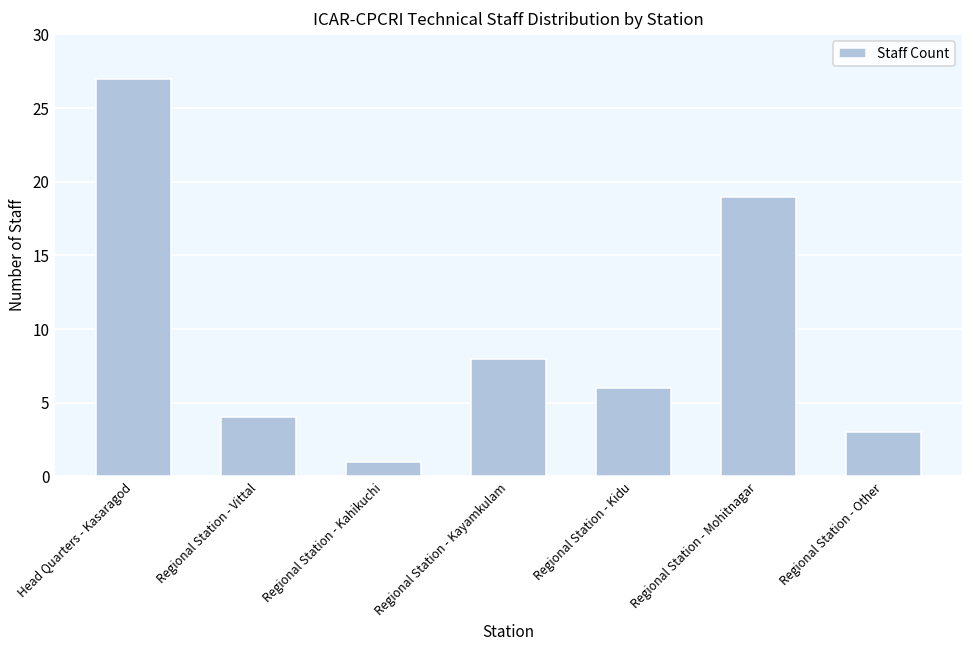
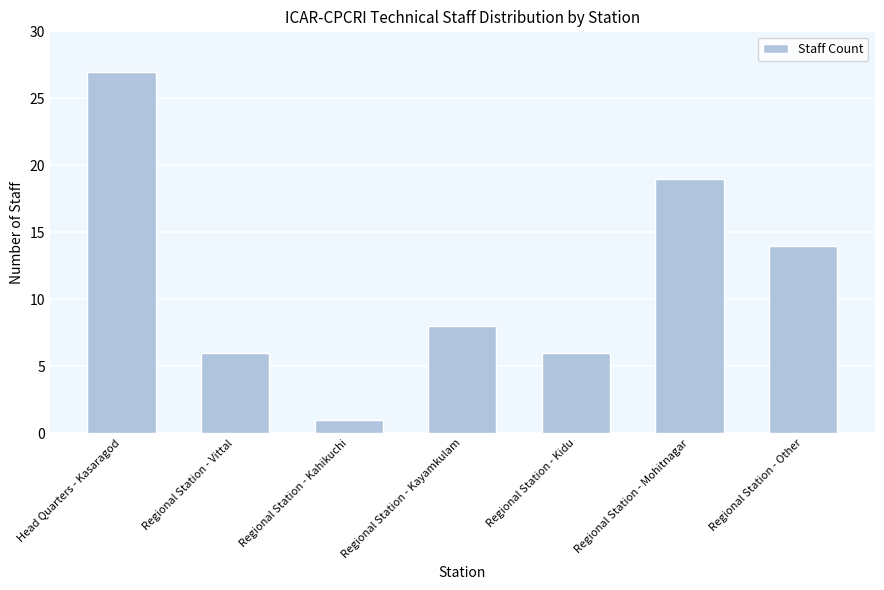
Regional Station - Vittal: 4 -> 6
Regional Station - Other: 3 -> 14
